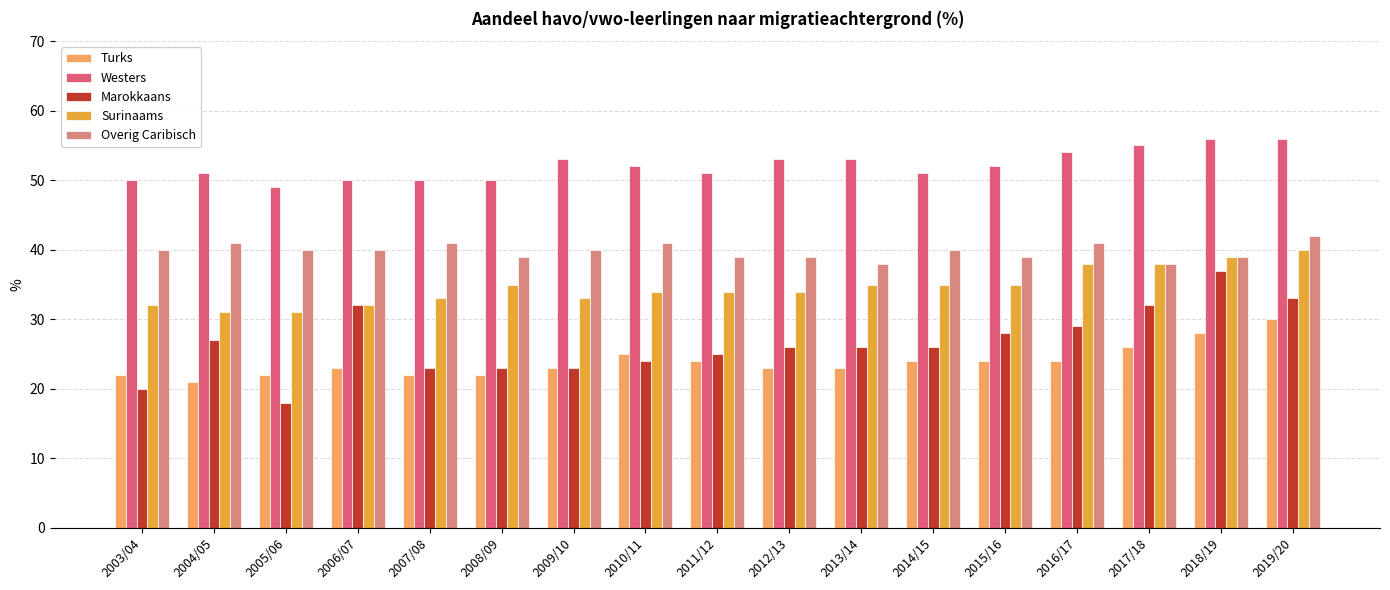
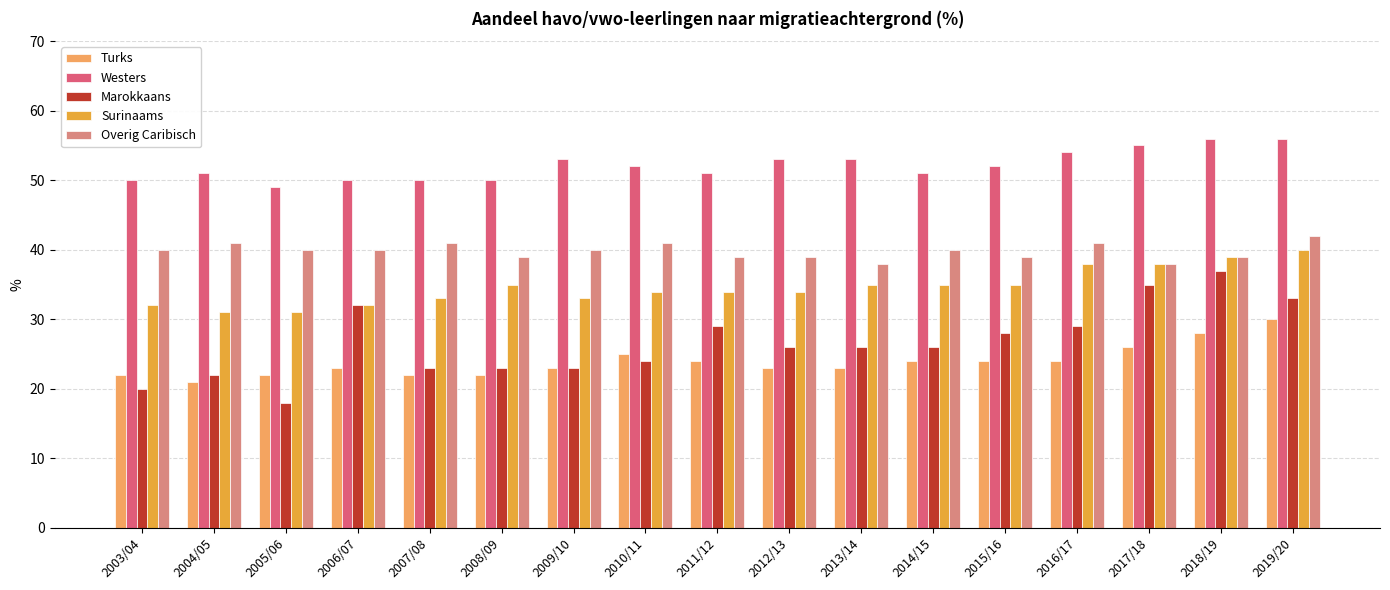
Marokkaans, 2004/05: 27 -> 22
Marokkaans, 2011/12: 25 -> 29
Marokkaans, 2017/18: 32 -> 35
